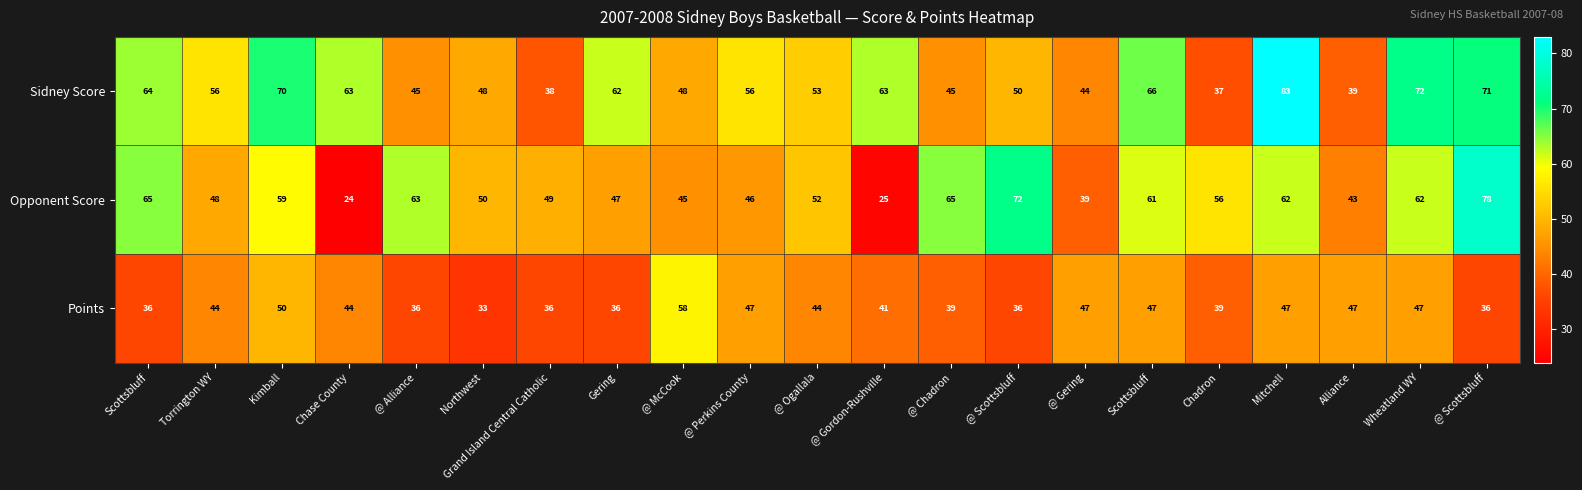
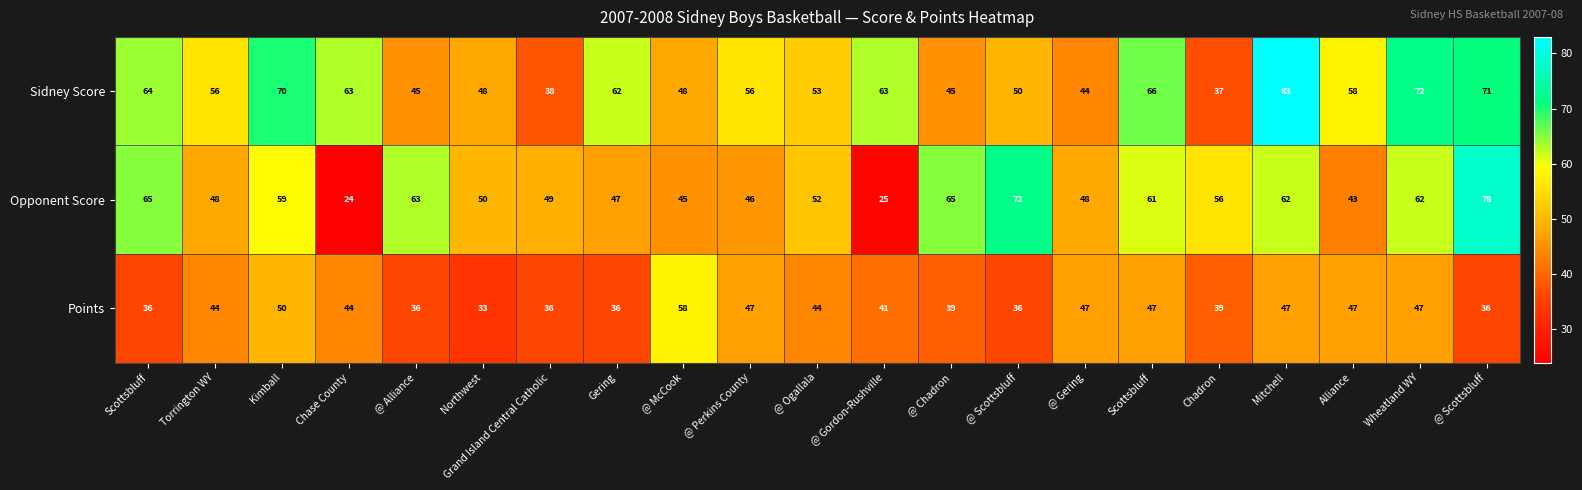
Sidney Score, Alliance: 39 -> 58
Opponent Score, @ Gering: 39 -> 48
